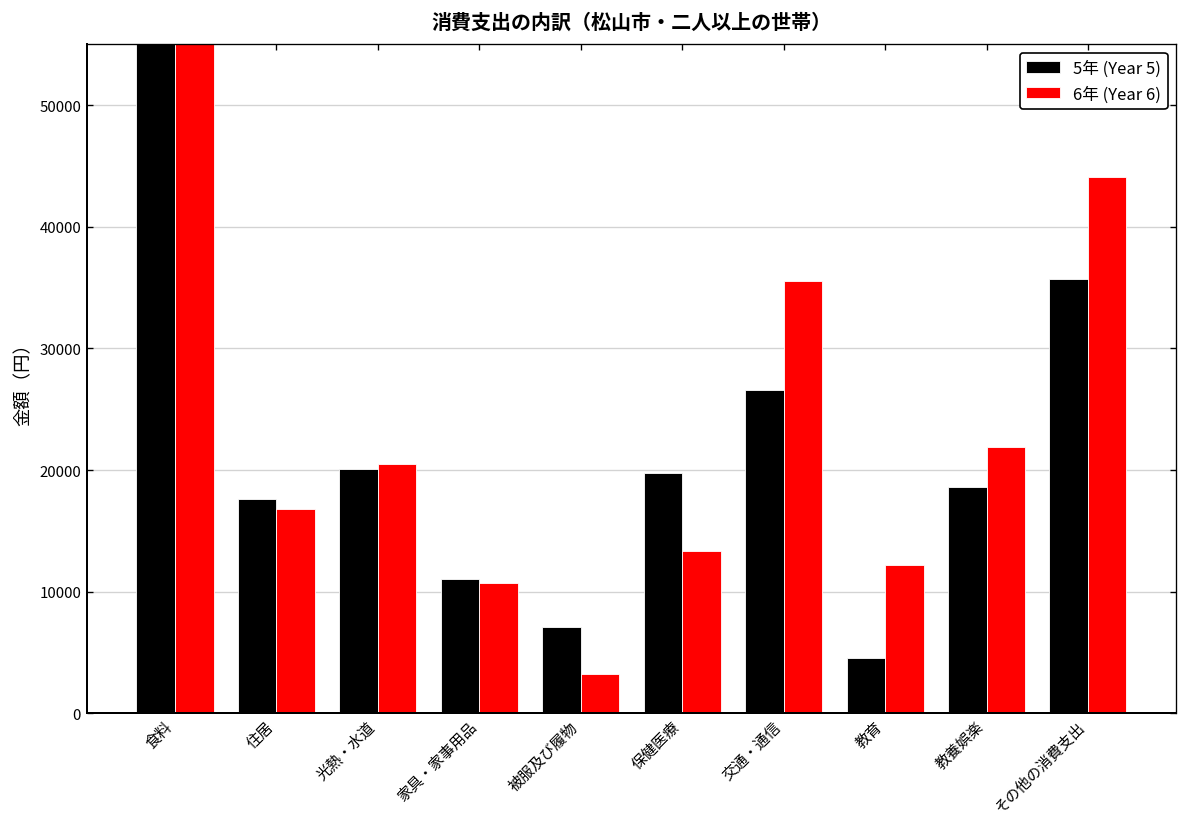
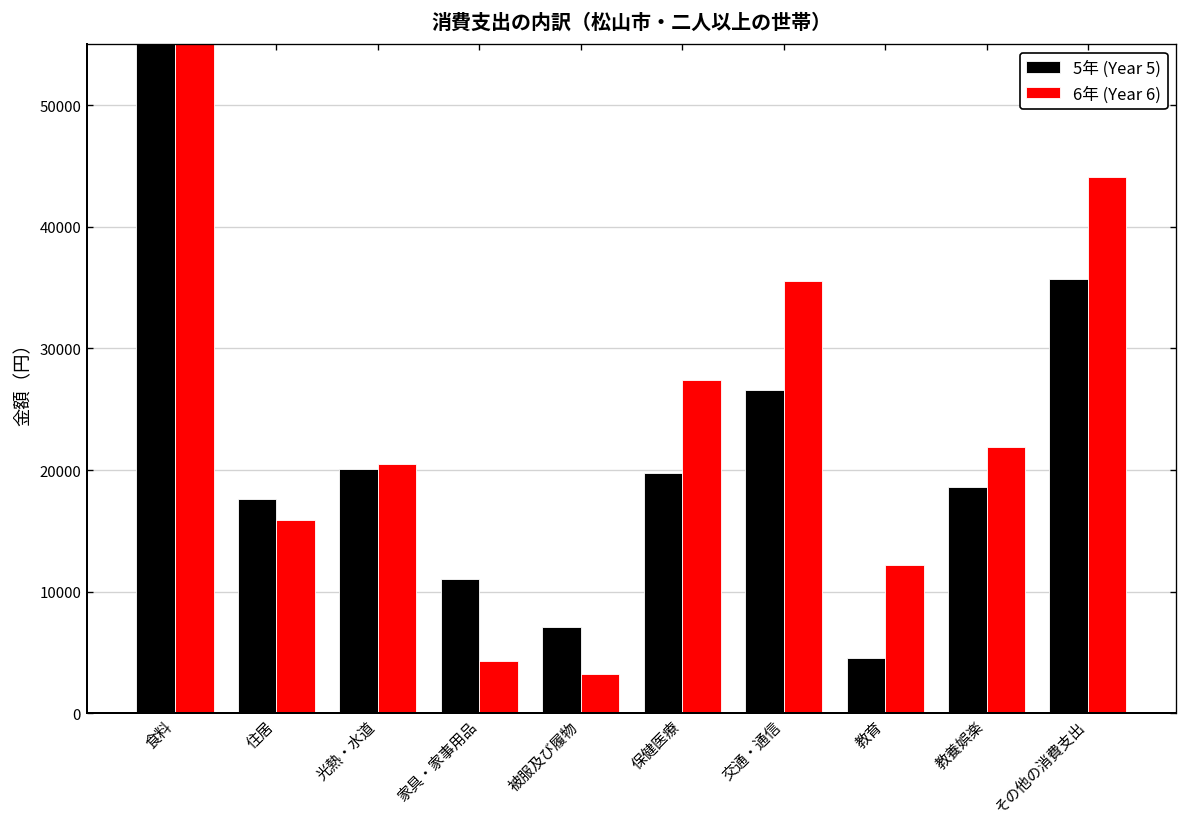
6年 (Year 6), 住居: 16800 -> 15900
6年 (Year 6), 家具・家事用品: 10700 -> 4300
6年 (Year 6), 保健医療: 13400 -> 27400
